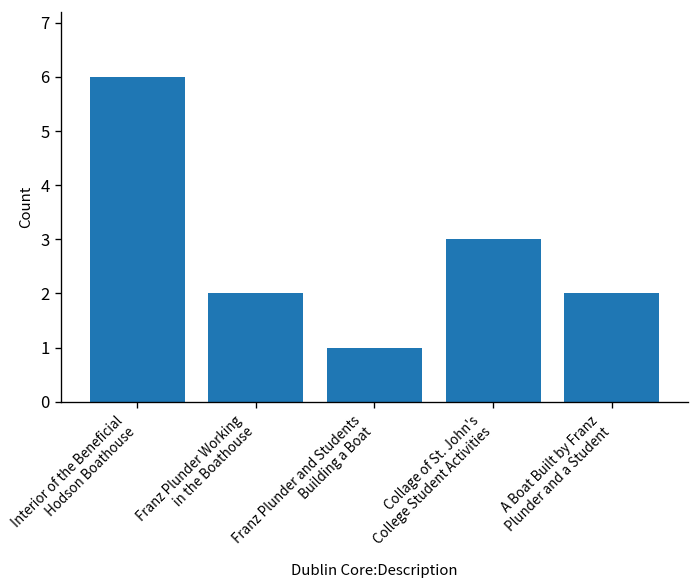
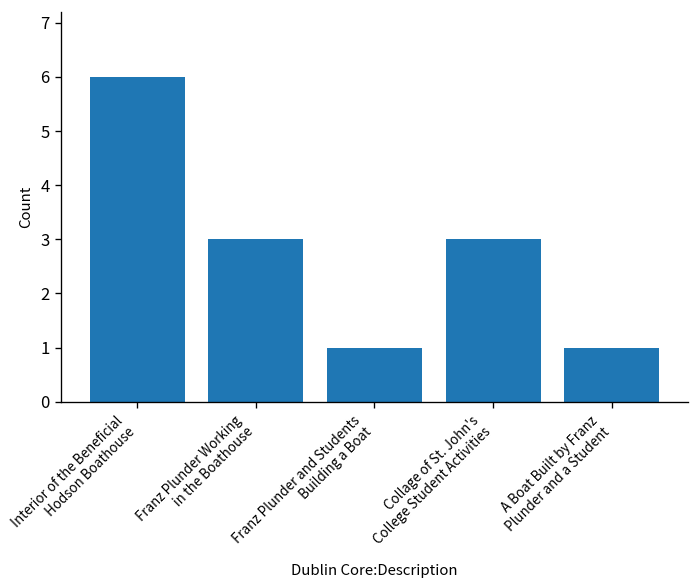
Franz Plunder Working in the Boathouse: 2 -> 3
A Boat Built by Franz Plunder and a Student: 2 -> 1
